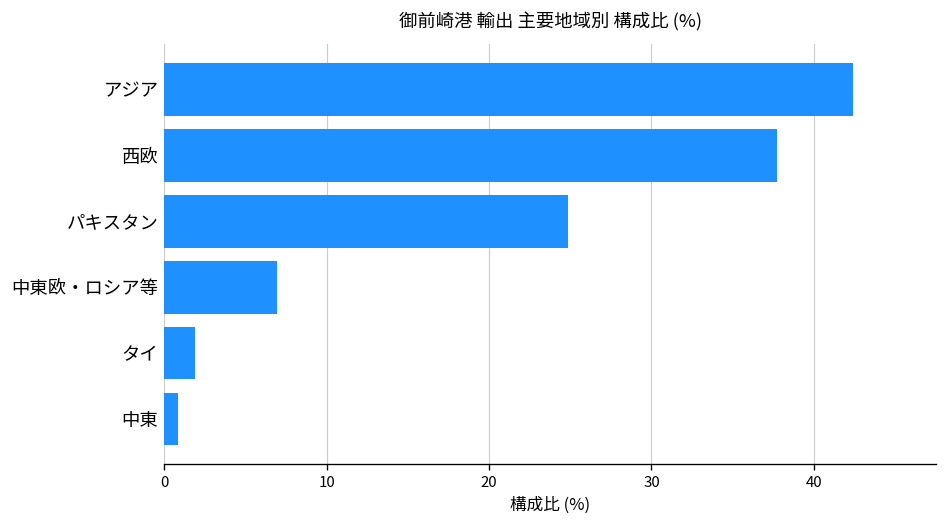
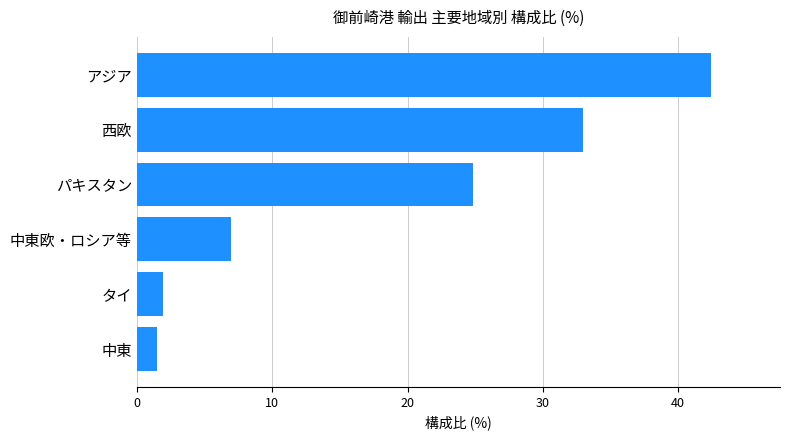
西欧: 37.7 -> 33.0
中東: 0.8 -> 1.5
